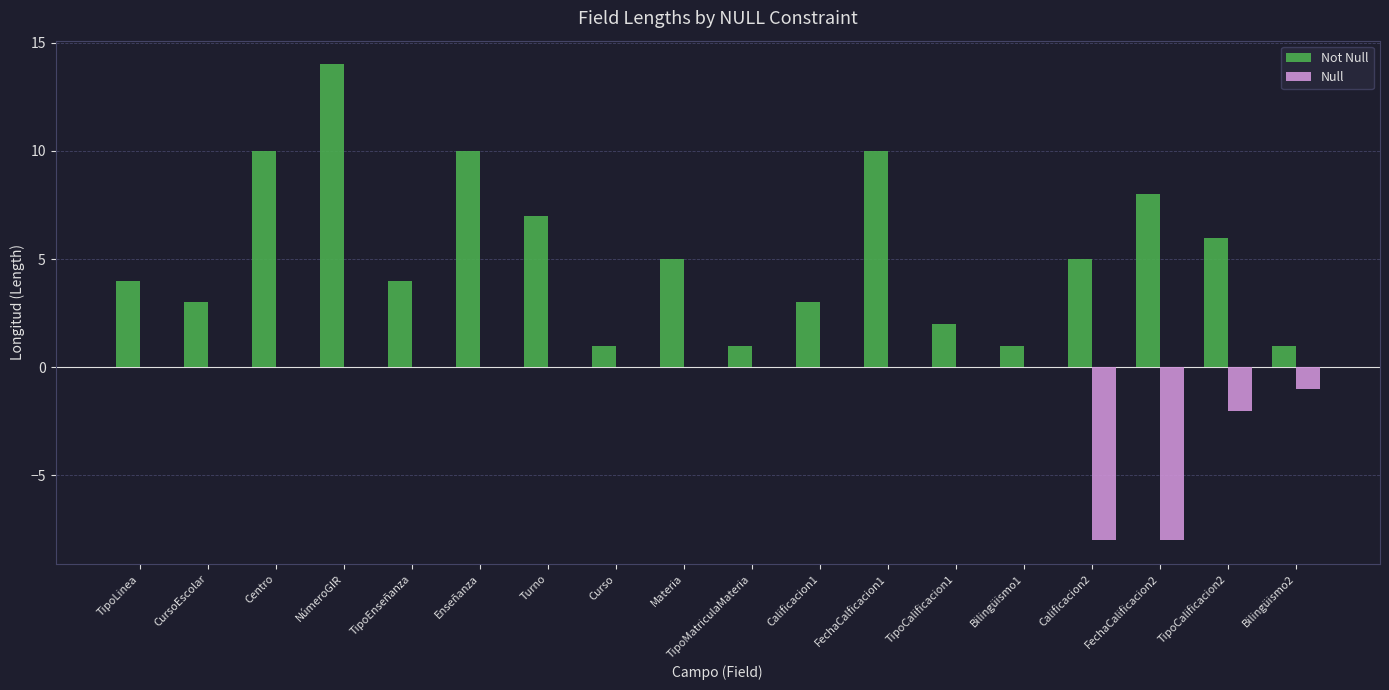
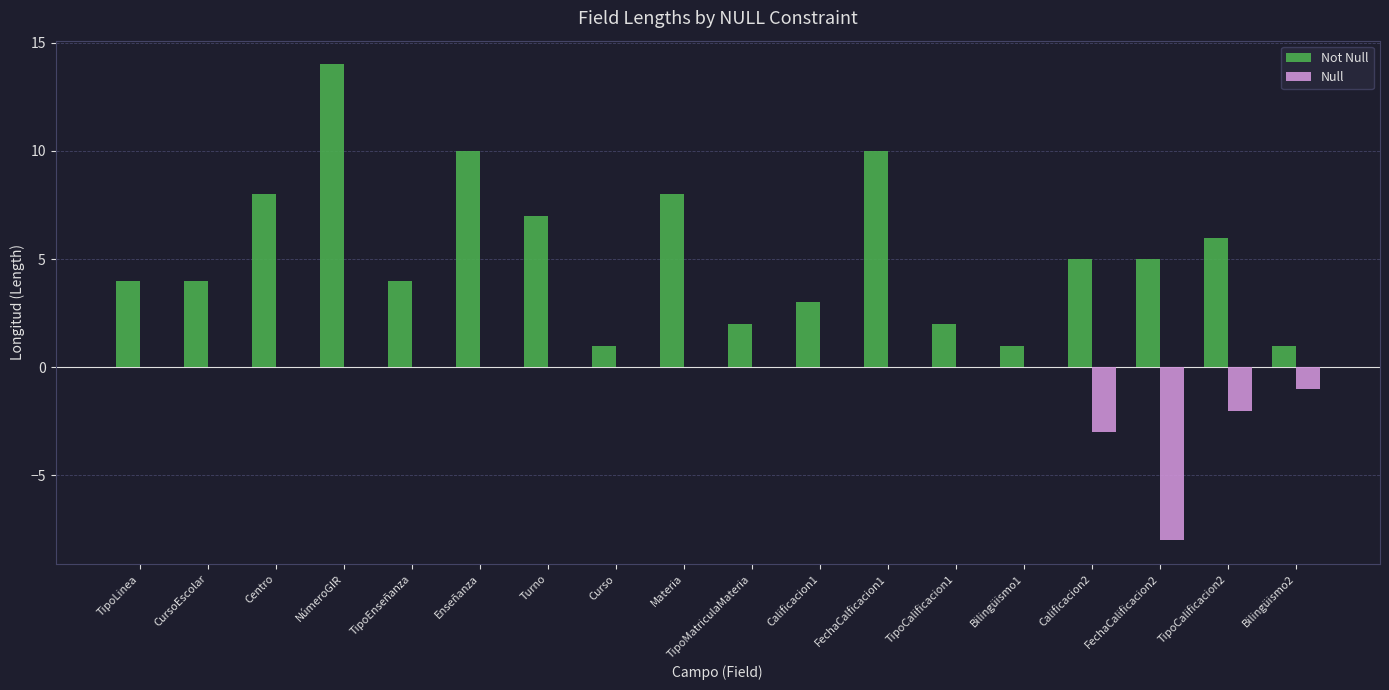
Not Null, CursoEscolar: 3 -> 4
Not Null, Centro: 10 -> 8
Not Null, Materia: 5 -> 8
Not Null, TipoMatriculaMateria: 1 -> 2
Null, Calificacion2: -8.0 -> -3.0
Not Null, FechaCalificacion2: 8 -> 5
